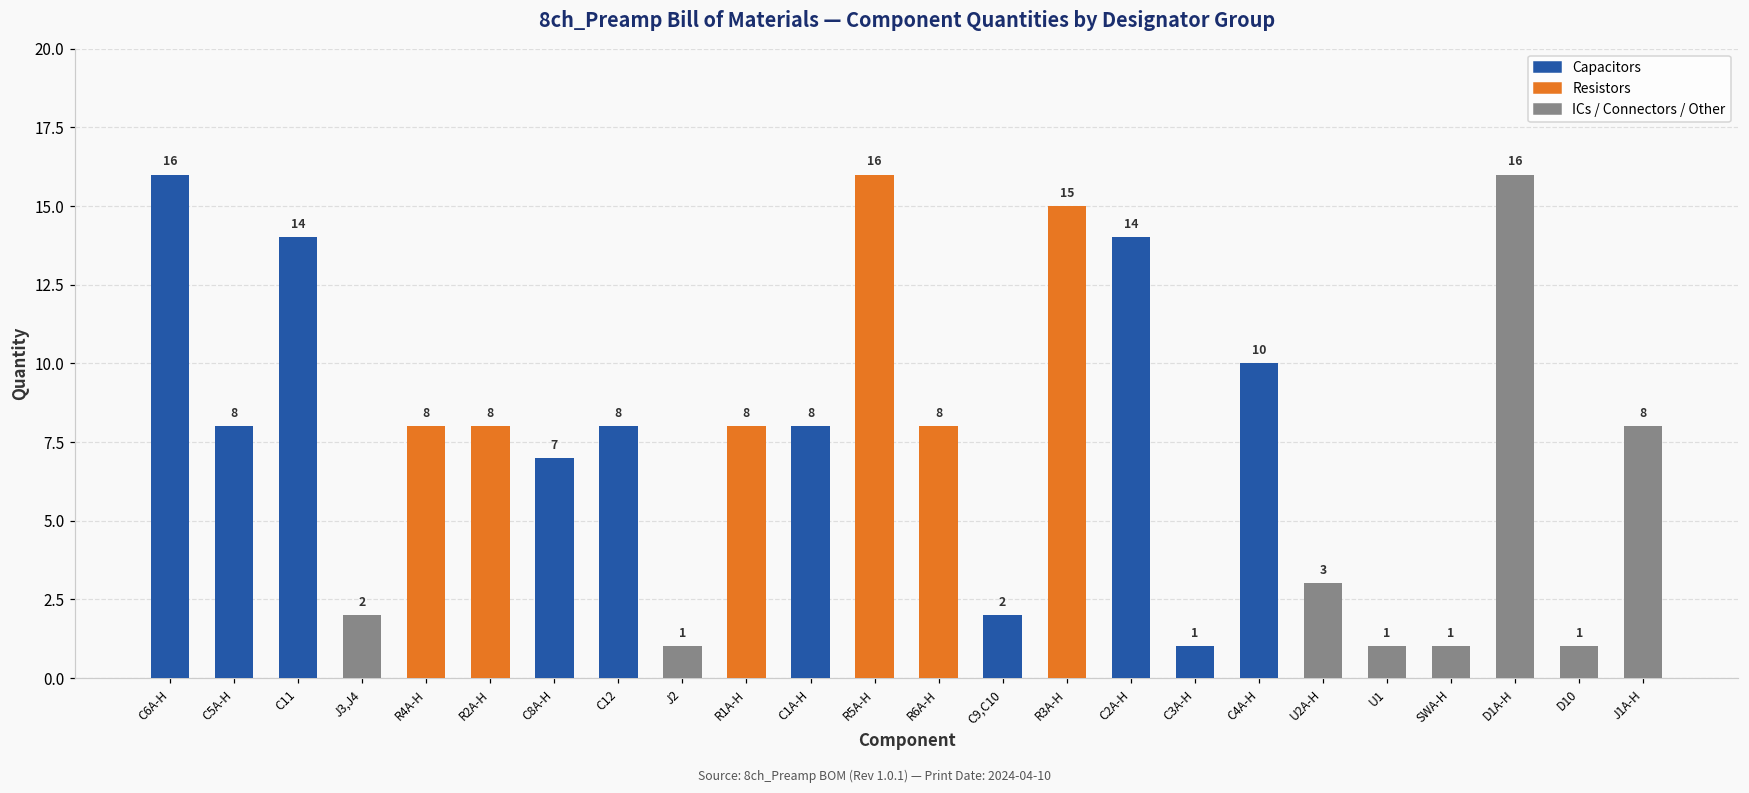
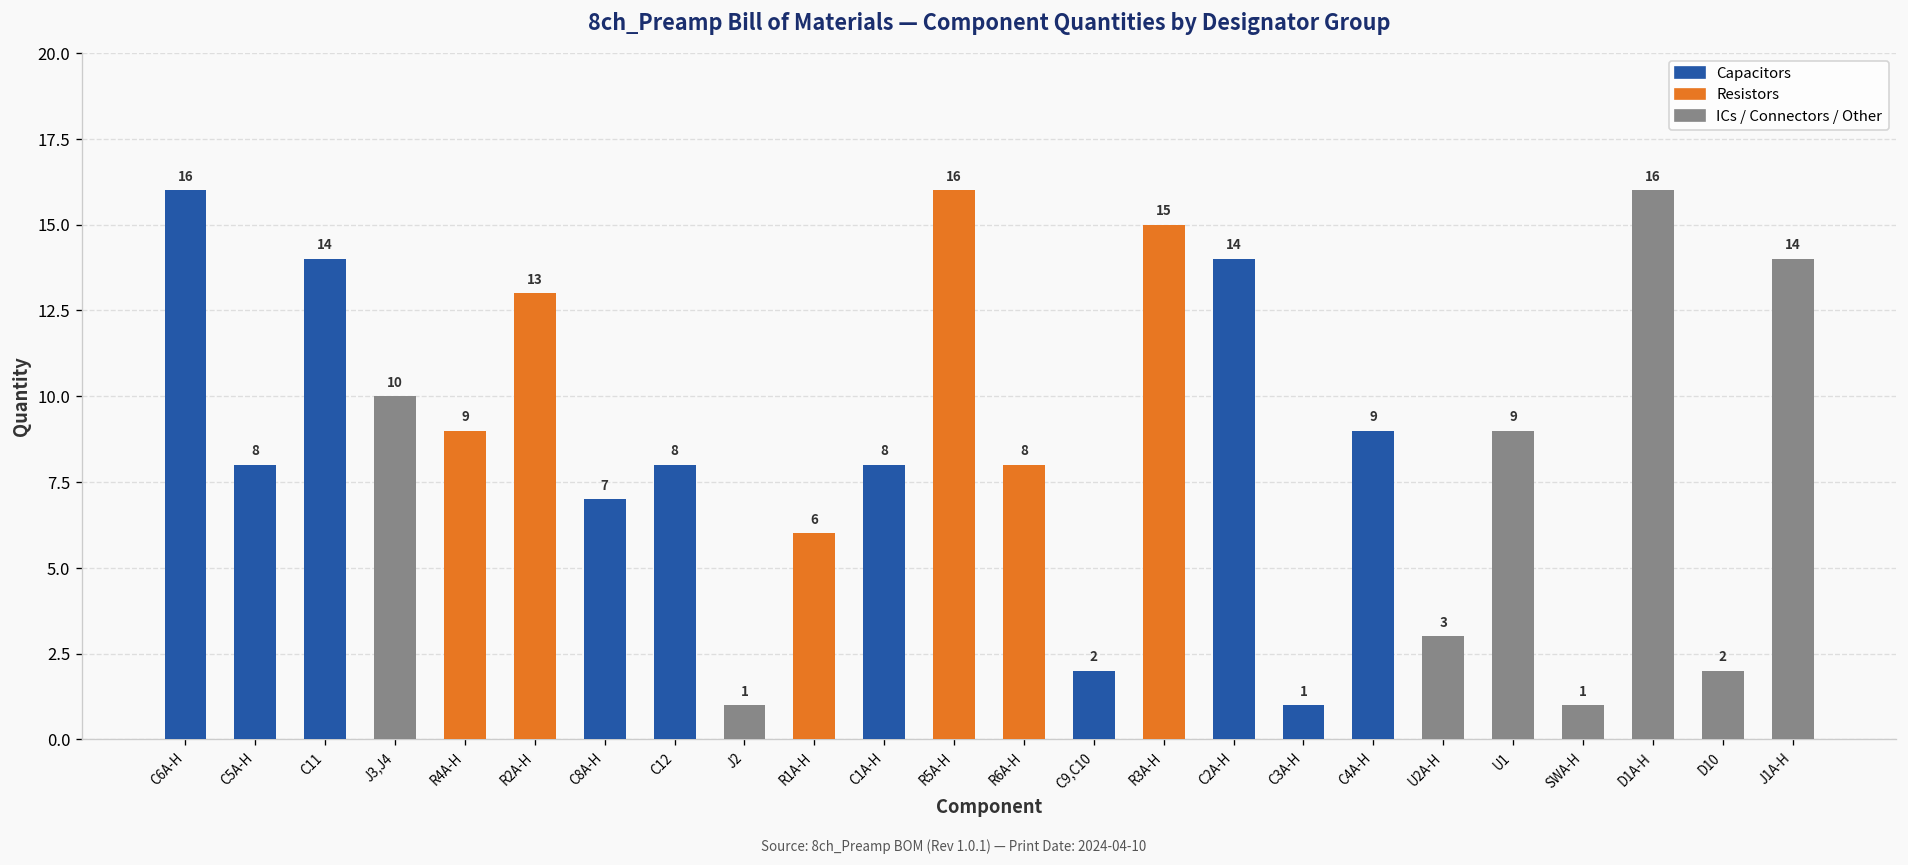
J3,J4: 2 -> 10
R4A-H: 8 -> 9
R2A-H: 8 -> 13
R1A-H: 8 -> 6
C4A-H: 10 -> 9
U1: 1 -> 9
D10: 1 -> 2
J1A-H: 8 -> 14
